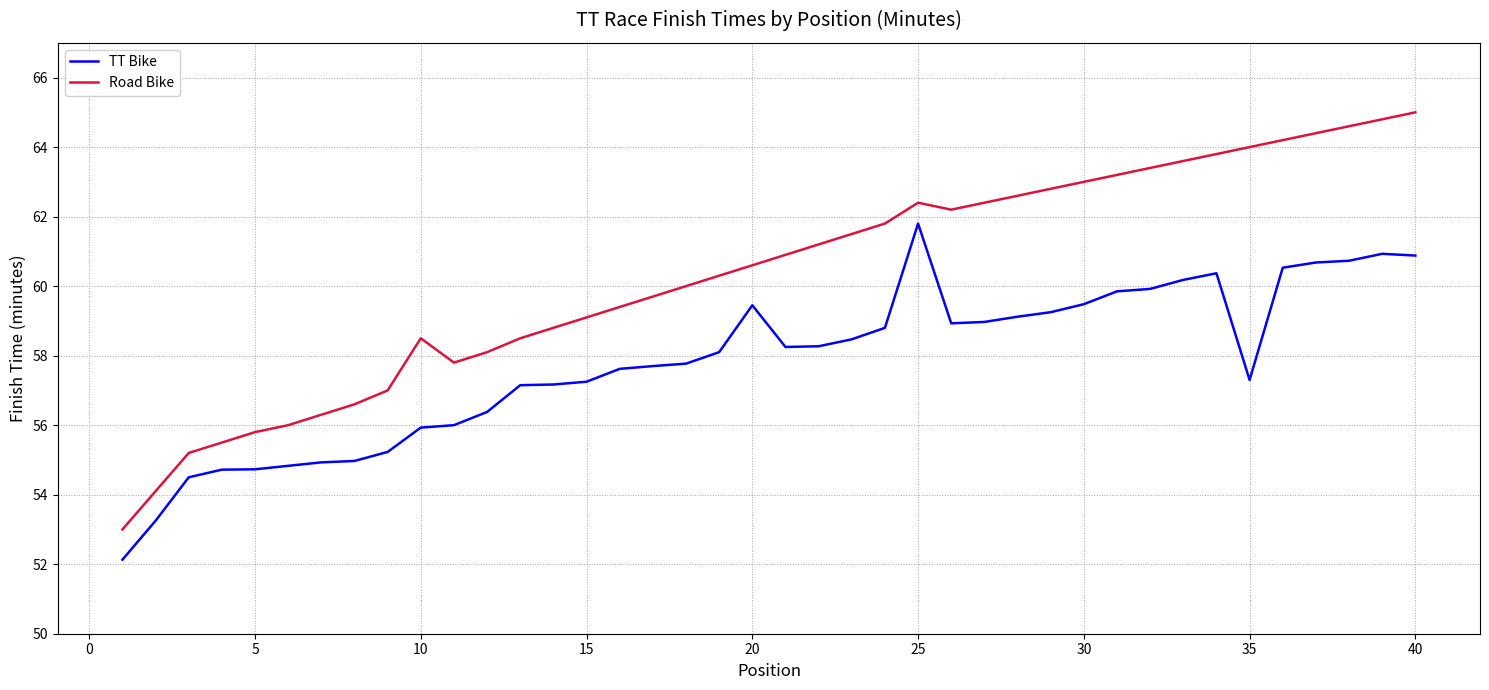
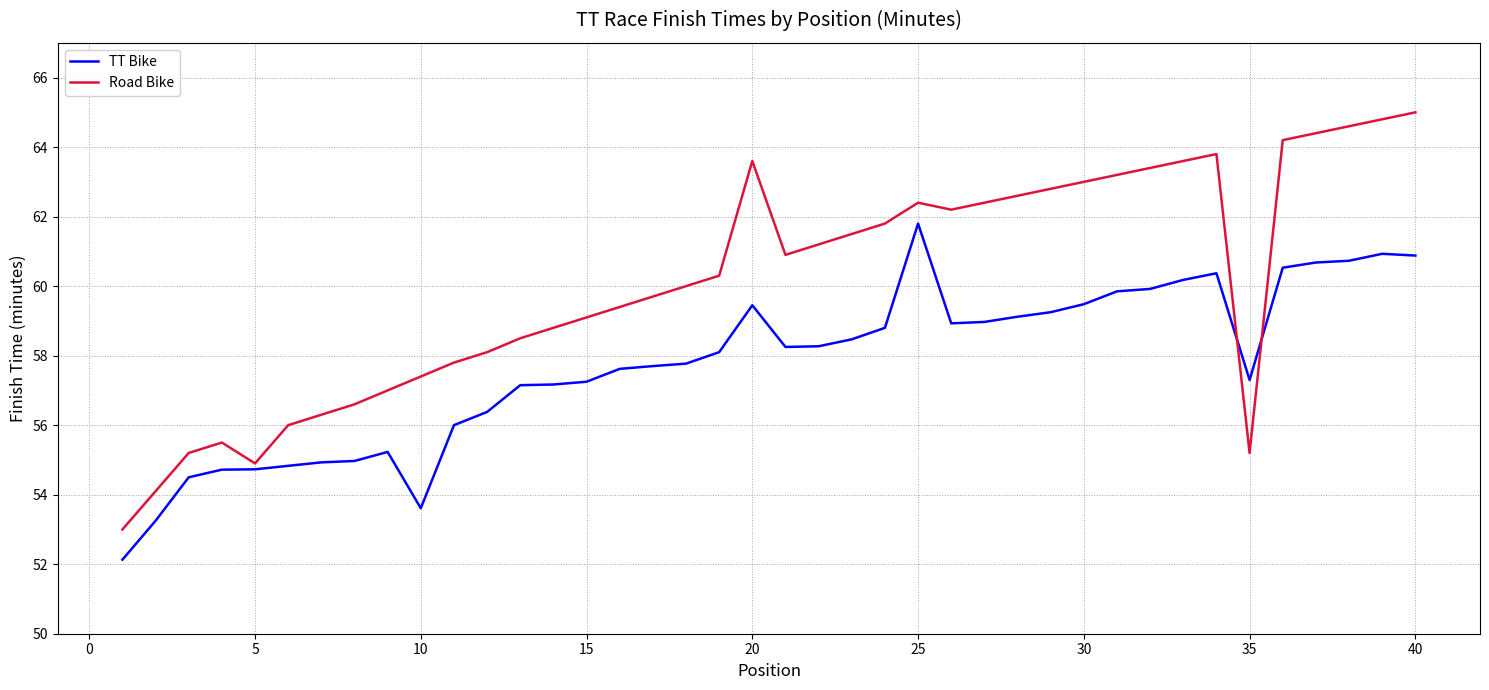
Road Bike, 5: 55.8 -> 54.9
TT Bike, 10: 55.9 -> 53.6
Road Bike, 10: 58.5 -> 57.4
Road Bike, 20: 60.6 -> 63.6
Road Bike, 35: 64.0 -> 55.2
